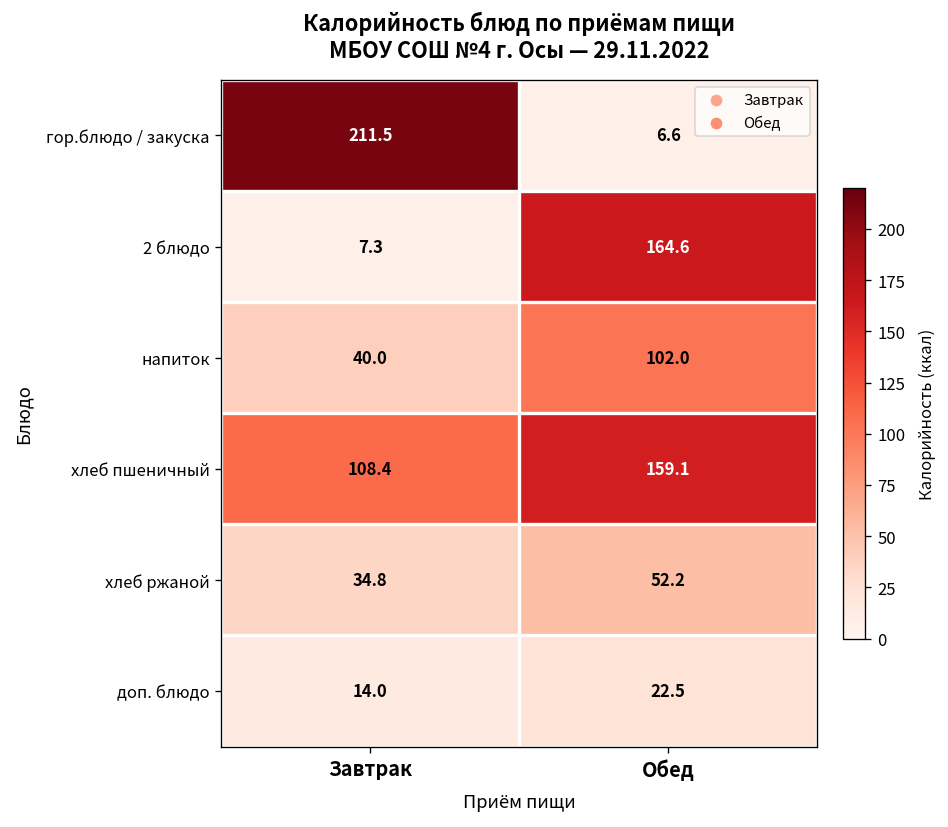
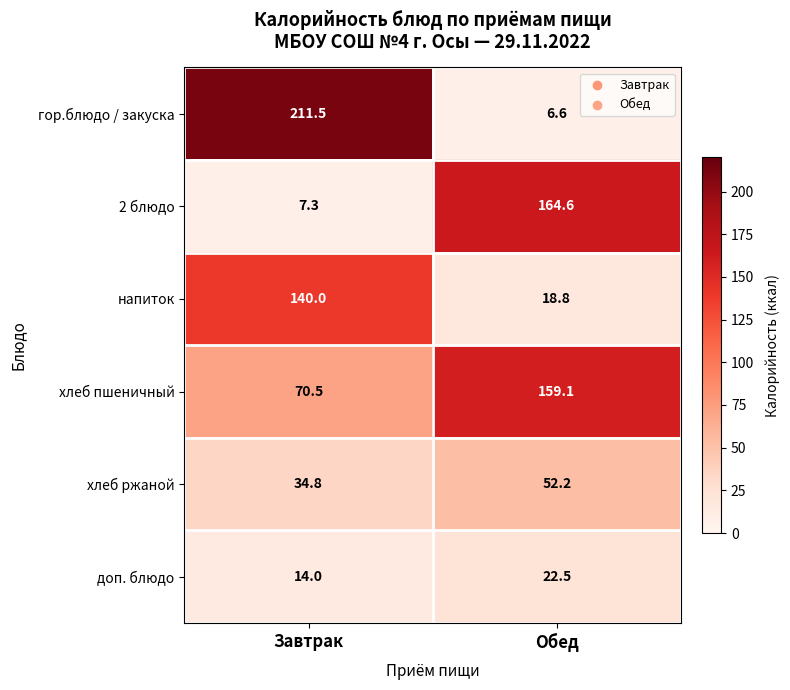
напиток, Завтрак: 40.0 -> 140.0
напиток, Обед: 102.0 -> 18.8
хлеб пшеничный, Завтрак: 108.4 -> 70.5
